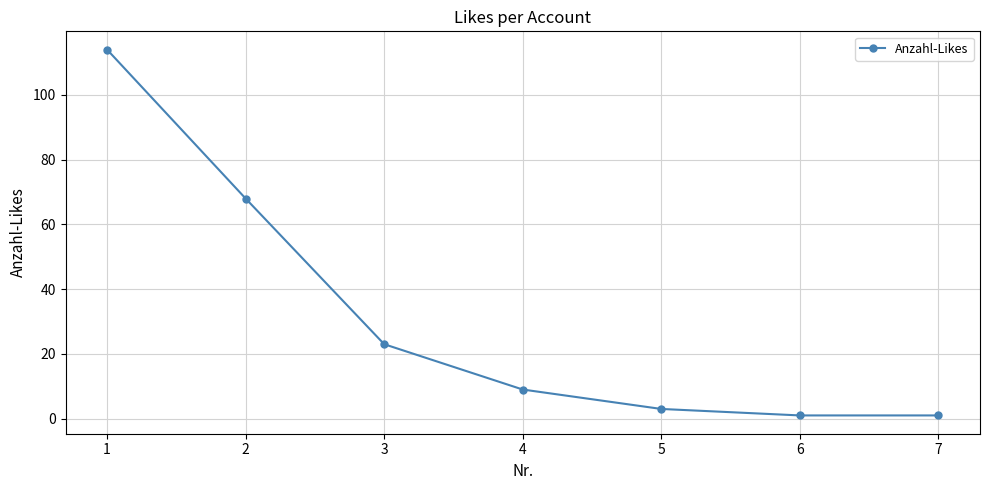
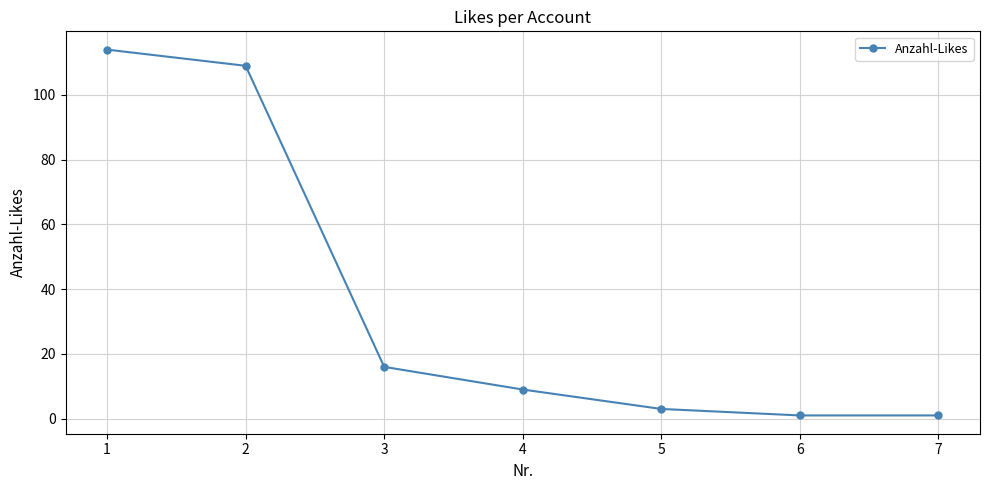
2: 68 -> 109
3: 23 -> 16
